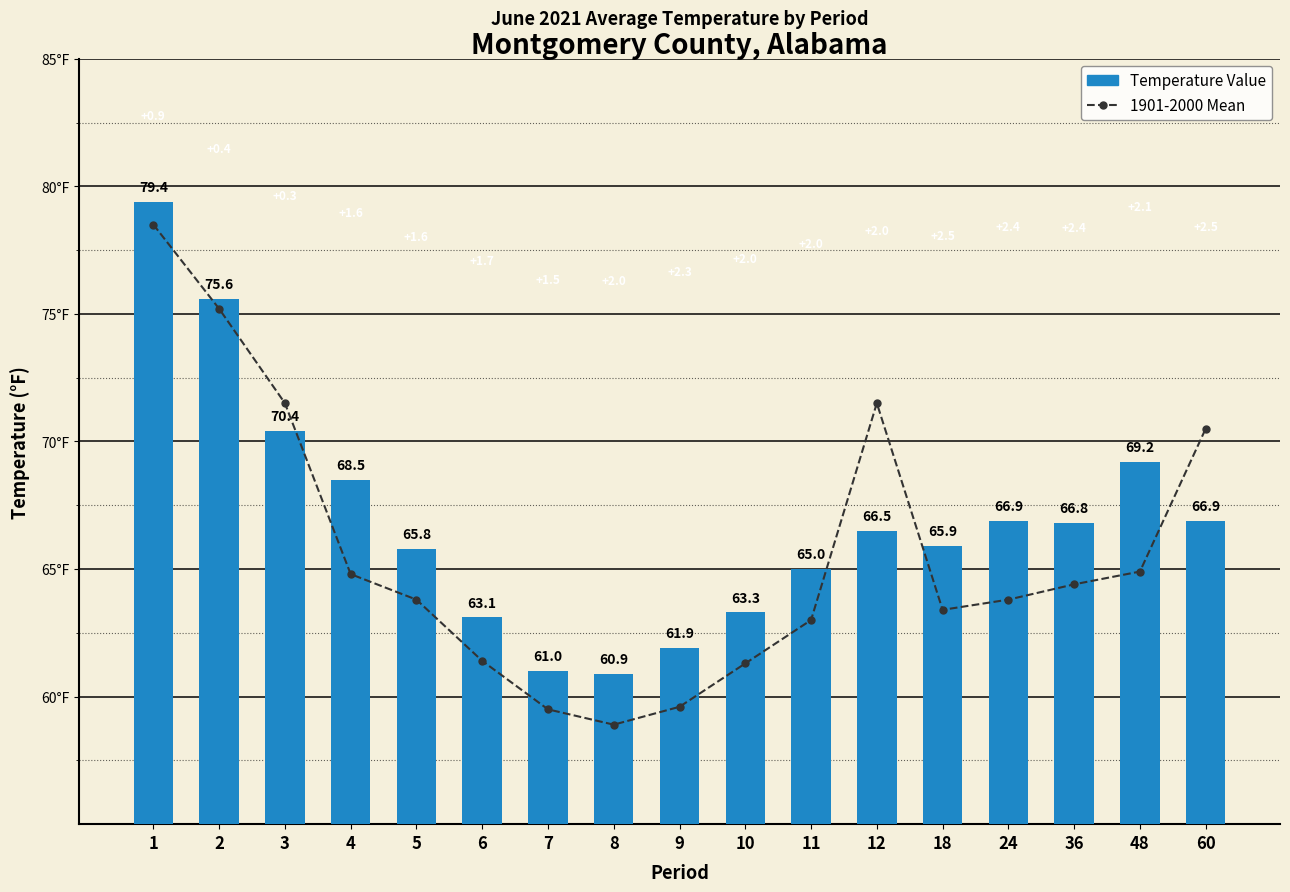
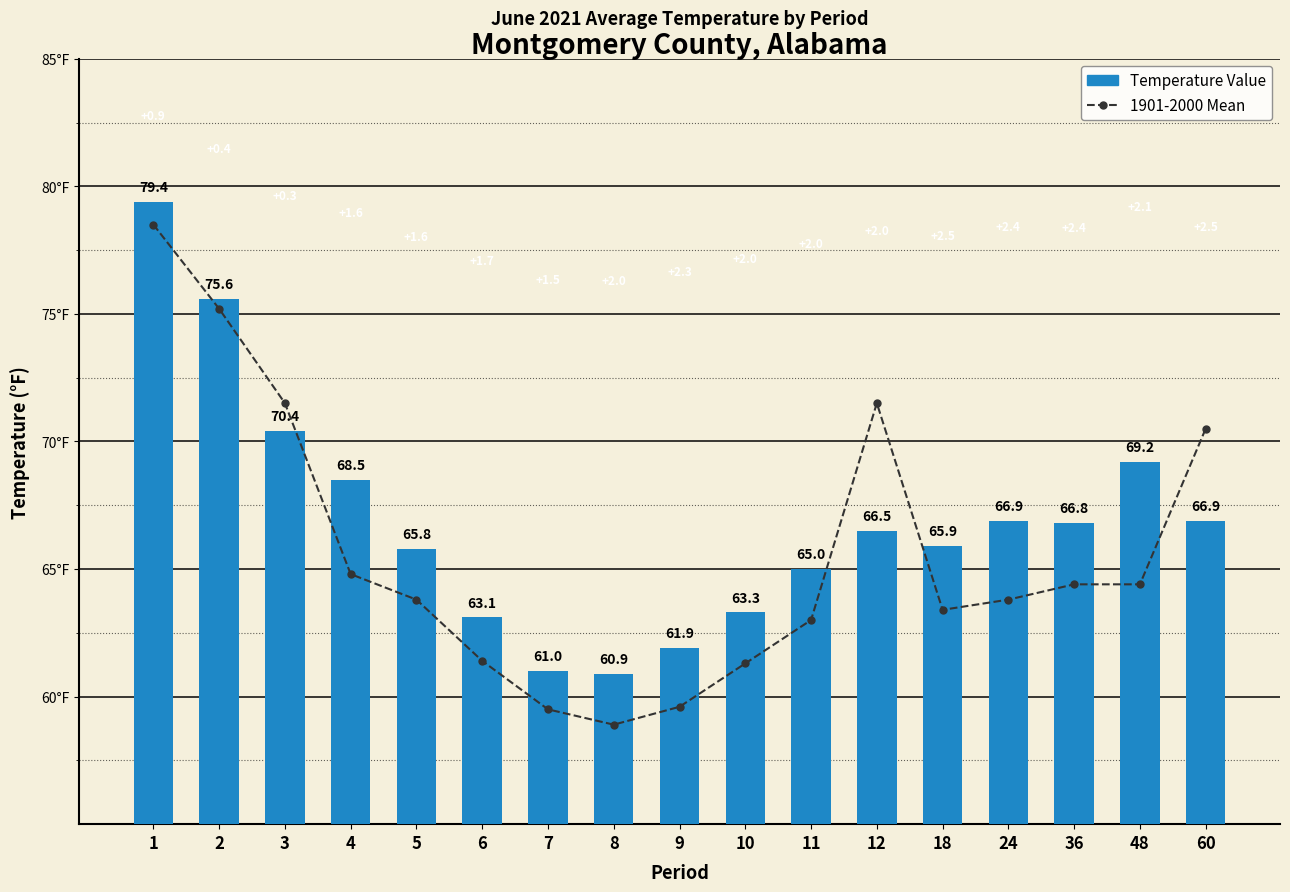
1901-2000 Mean, 48: 64.9°F -> 64.4°F
